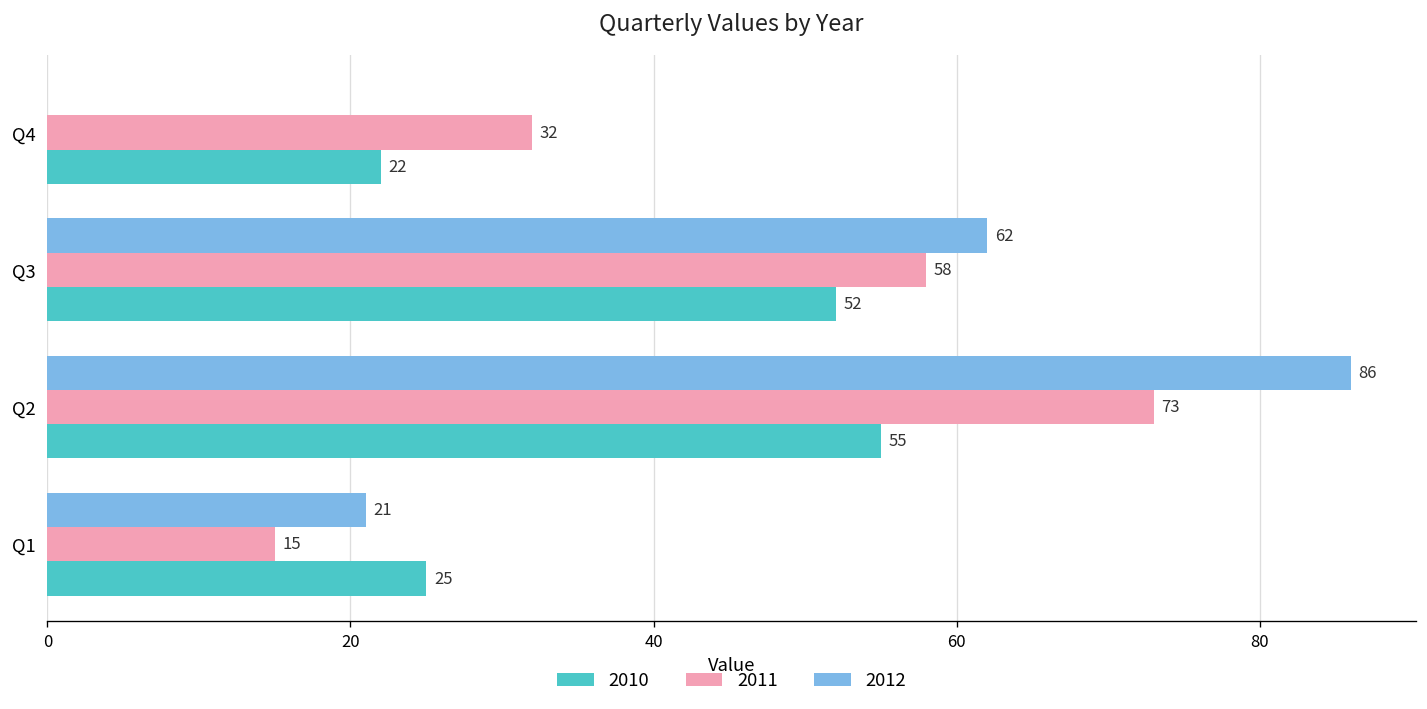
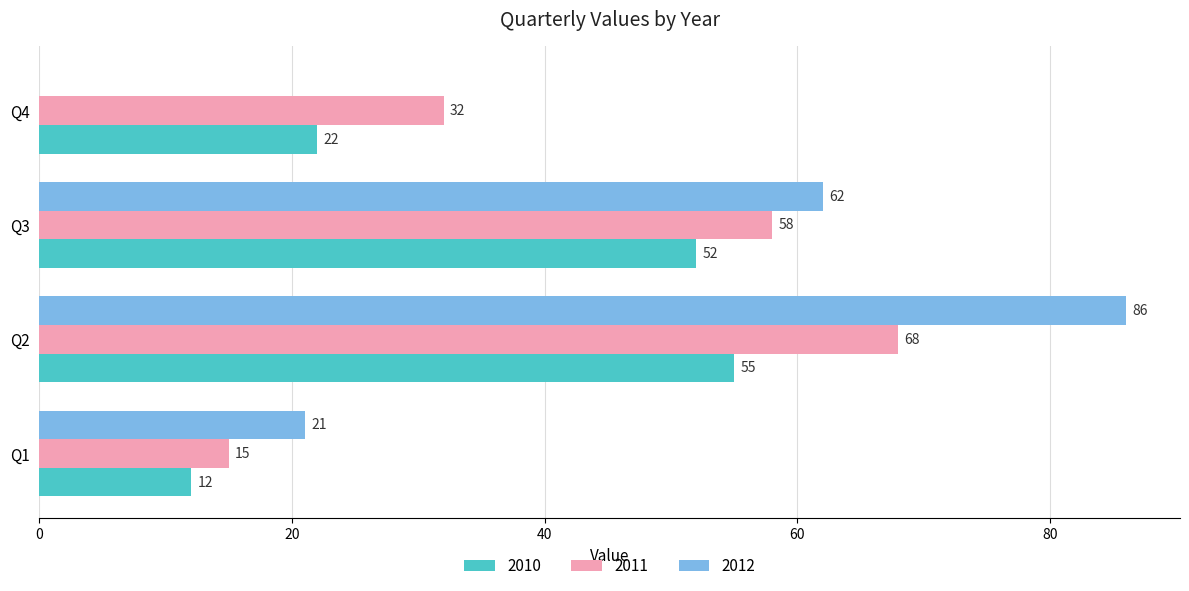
2011, Q2: 73 -> 68
2010, Q1: 25 -> 12
